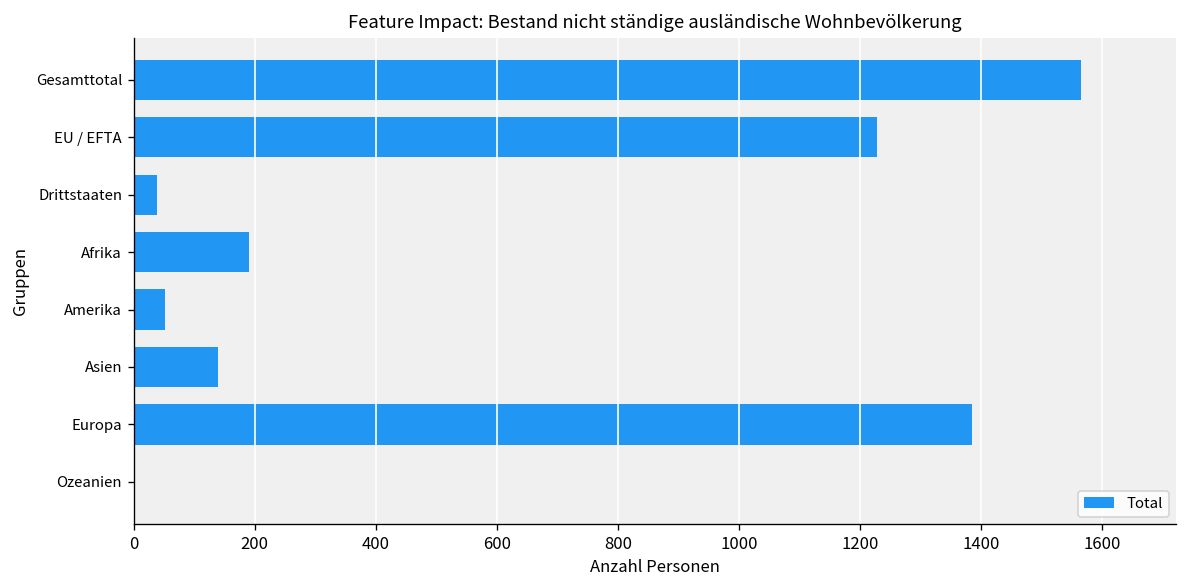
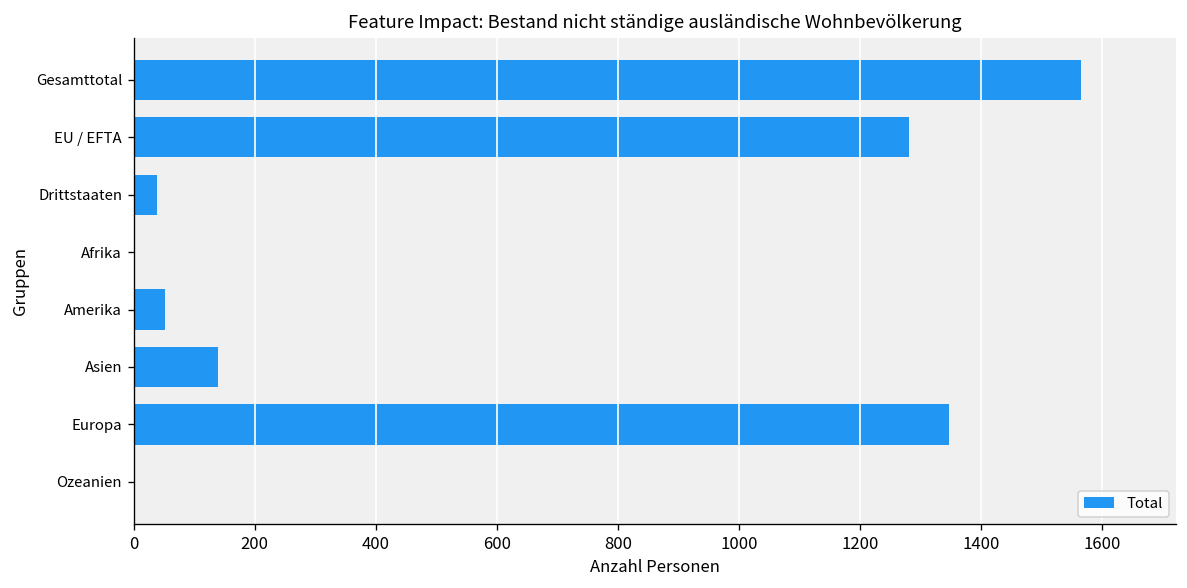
EU / EFTA: 1230 -> 1280
Afrika: 190 -> 0
Europa: 1380 -> 1350
